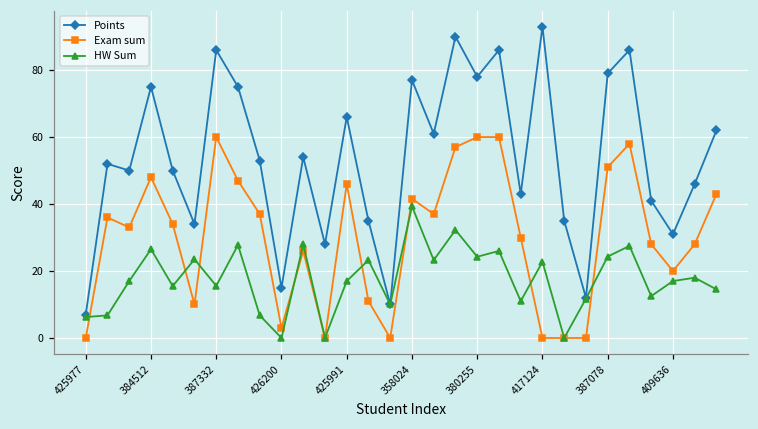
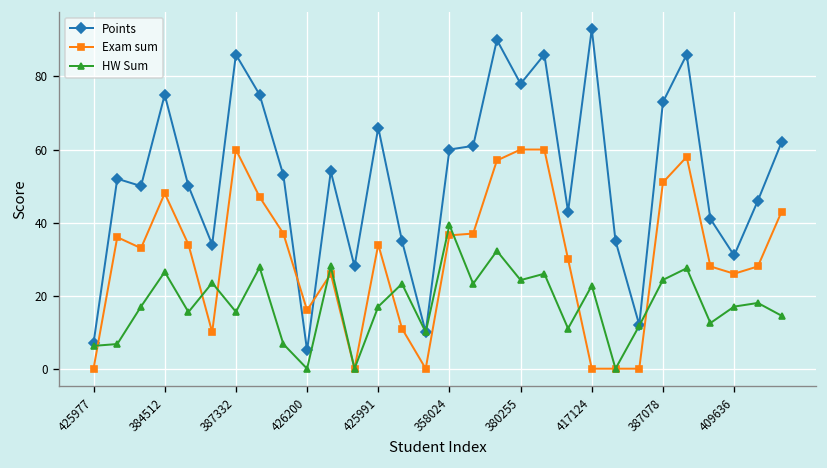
Points, 426200: 15 -> 5
Exam sum, 426200: 3 -> 16
Exam sum, 425991: 46 -> 34
Points, 358024: 77 -> 60
Exam sum, 358024: 42 -> 37
Points, 387078: 79 -> 73
Exam sum, 409636: 20 -> 26
